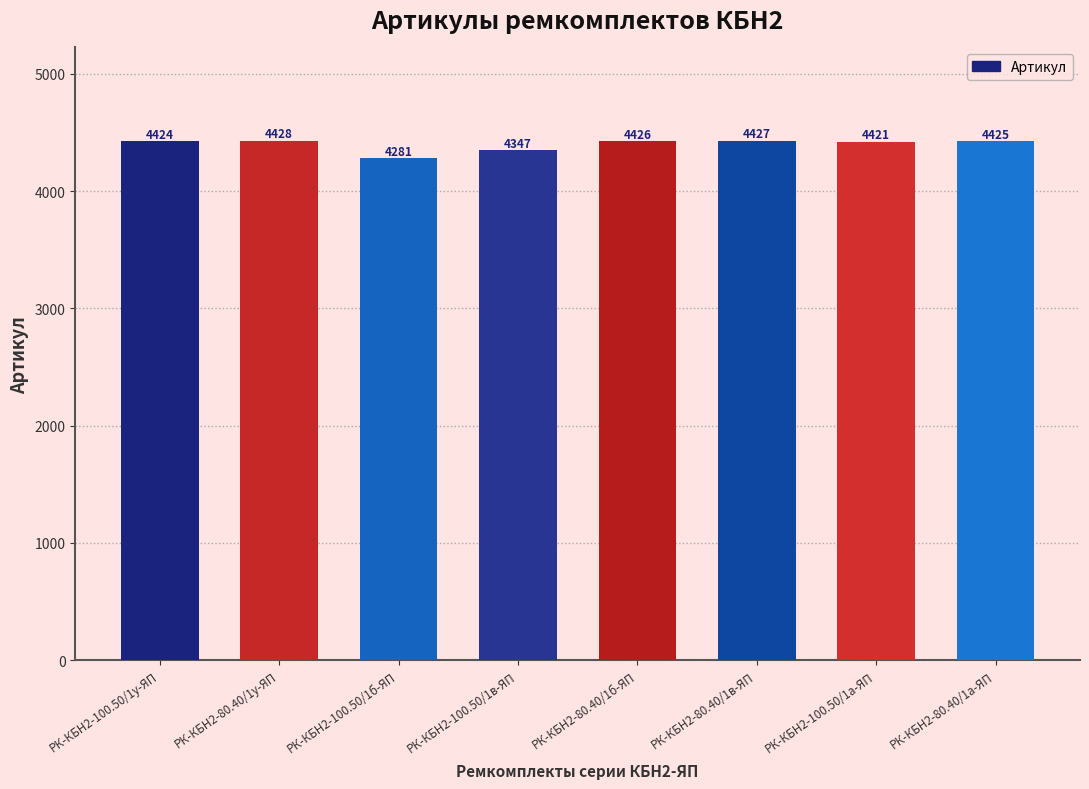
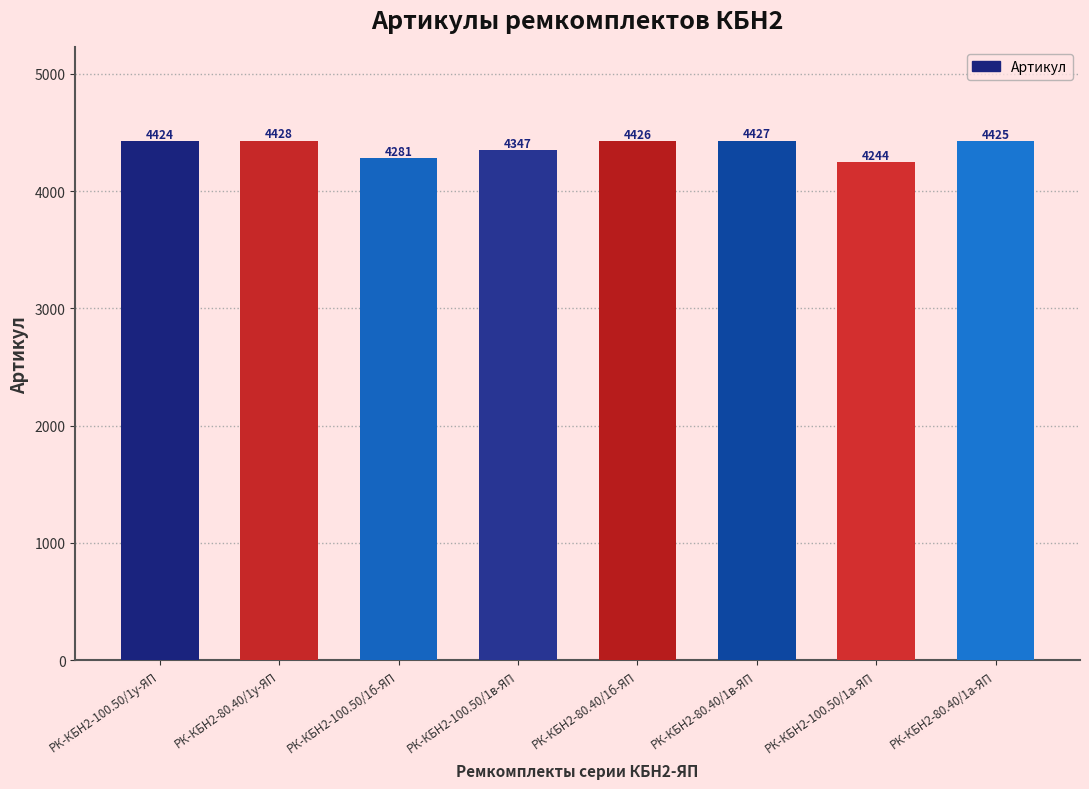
РК-КБН2-100.50/1а-ЯП: 4421 -> 4244
